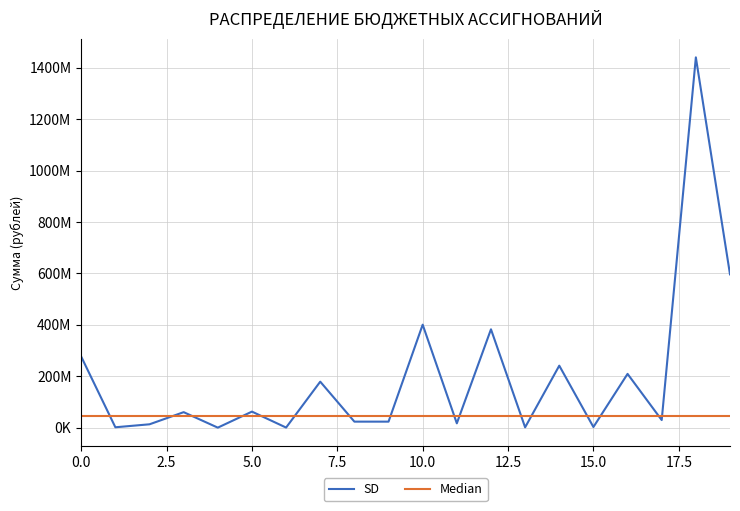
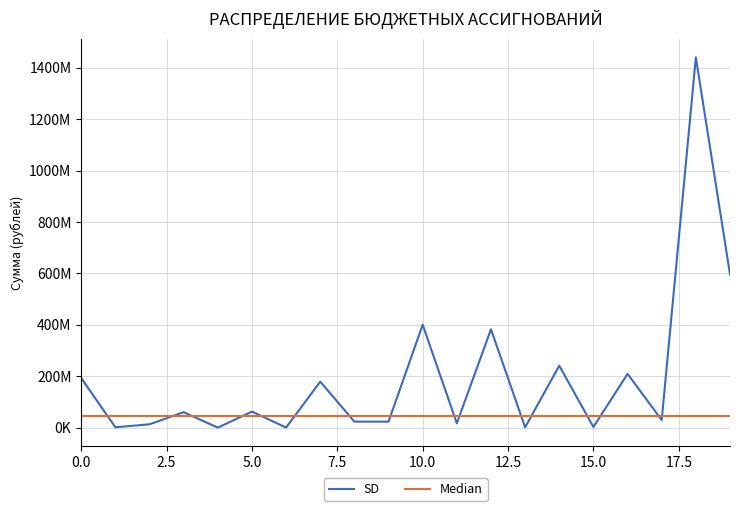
0.0: 280000000 -> 190000000
